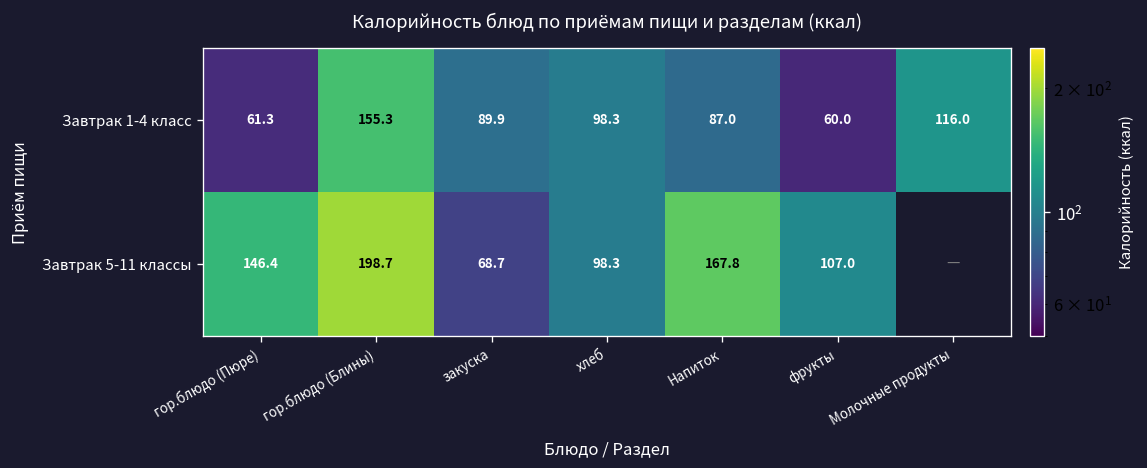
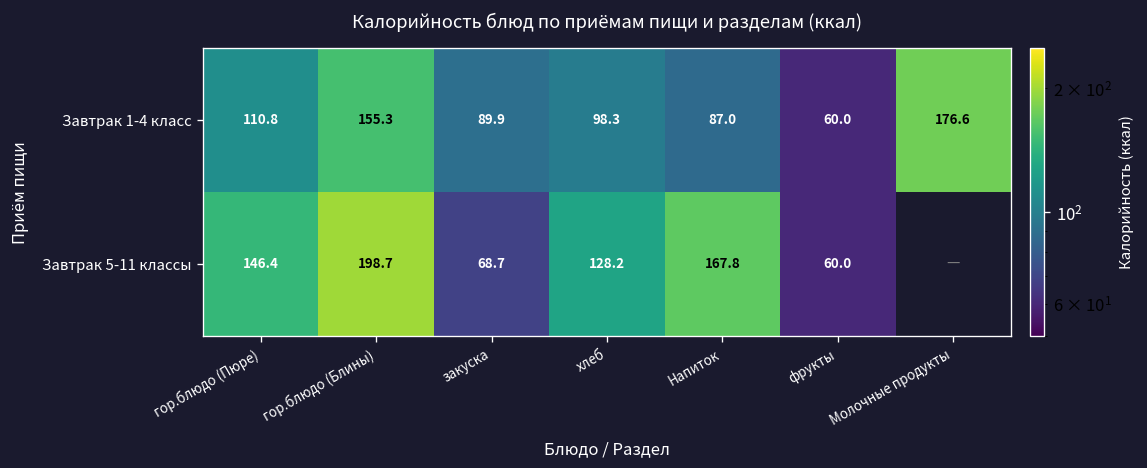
Завтрак 1-4 класс, гор.блюдо (Пюре): 61.3 -> 110.8
Завтрак 1-4 класс, Молочные продукты: 116.0 -> 176.6
Завтрак 5-11 классы, хлеб: 98.3 -> 128.2
Завтрак 5-11 классы, фрукты: 107.0 -> 60.0
